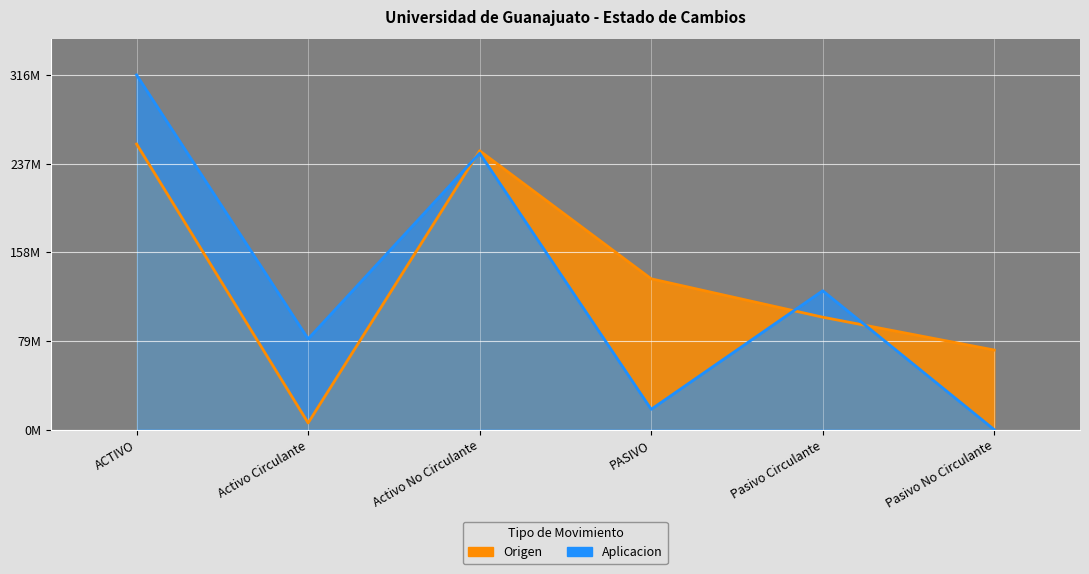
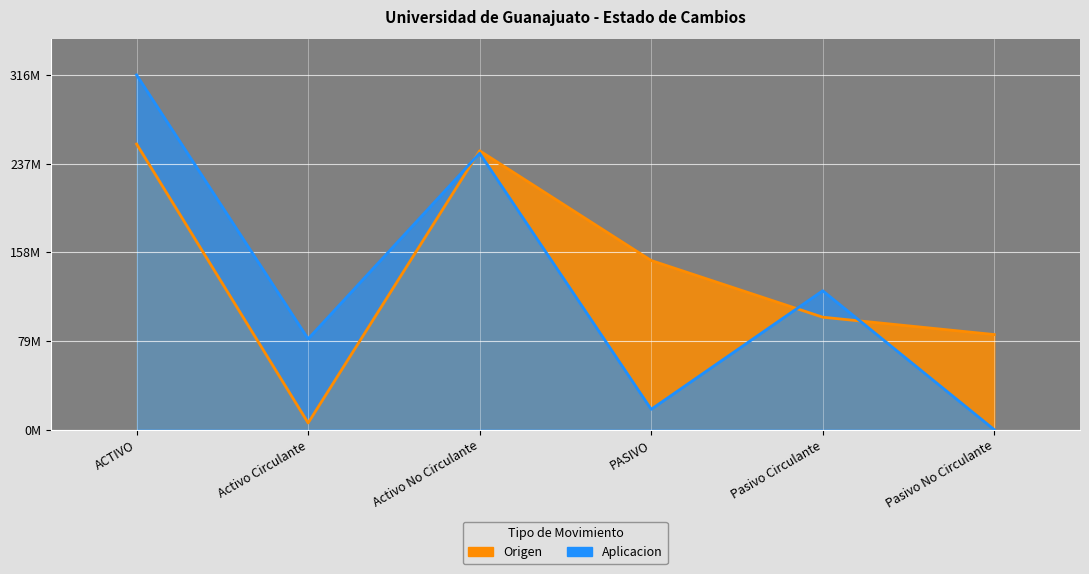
Origen, PASIVO: 134000000 -> 151000000
Origen, Pasivo No Circulante: 71000000 -> 85000000
